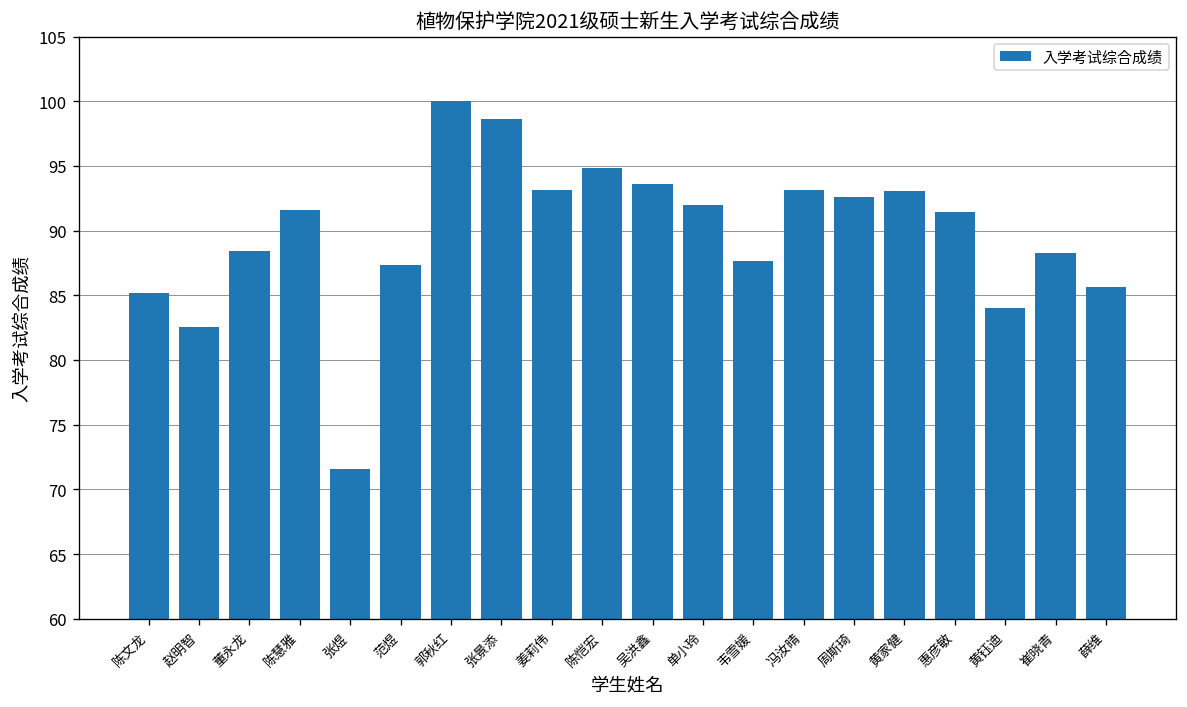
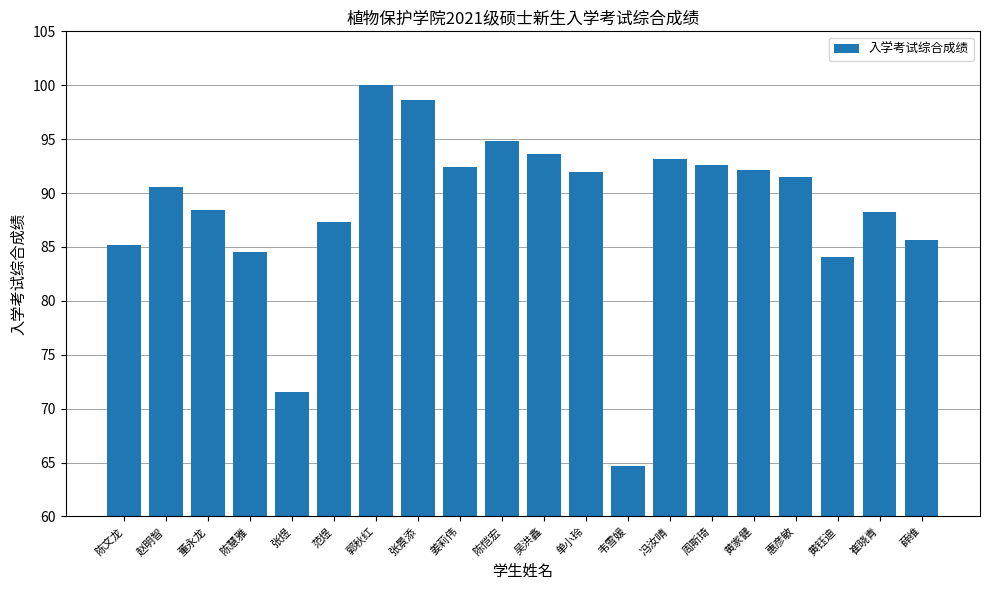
赵明智: 82.6 -> 90.6
陈慧雅: 91.6 -> 84.5
姜莉伟: 93.1 -> 92.4
韦雪媛: 87.7 -> 64.6
黄家健: 93.0 -> 92.1
